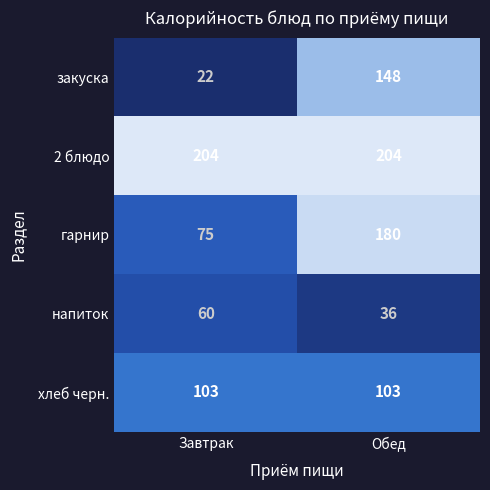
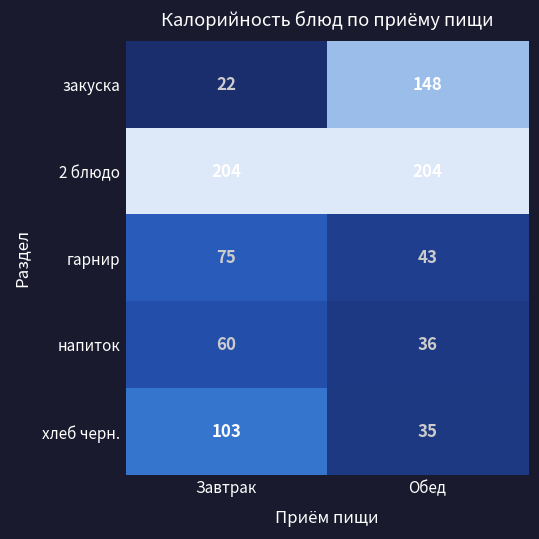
гарнир, Обед: 180 -> 43
хлеб черн., Обед: 103 -> 35
